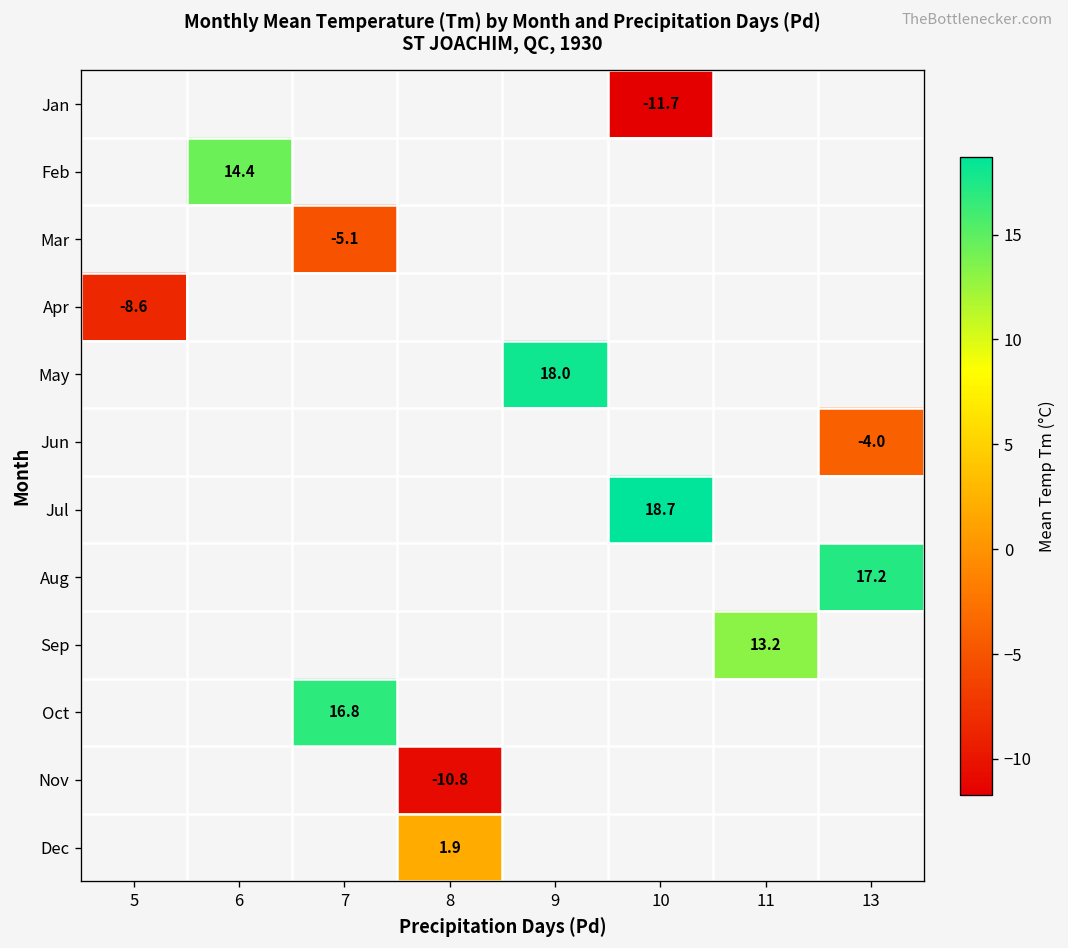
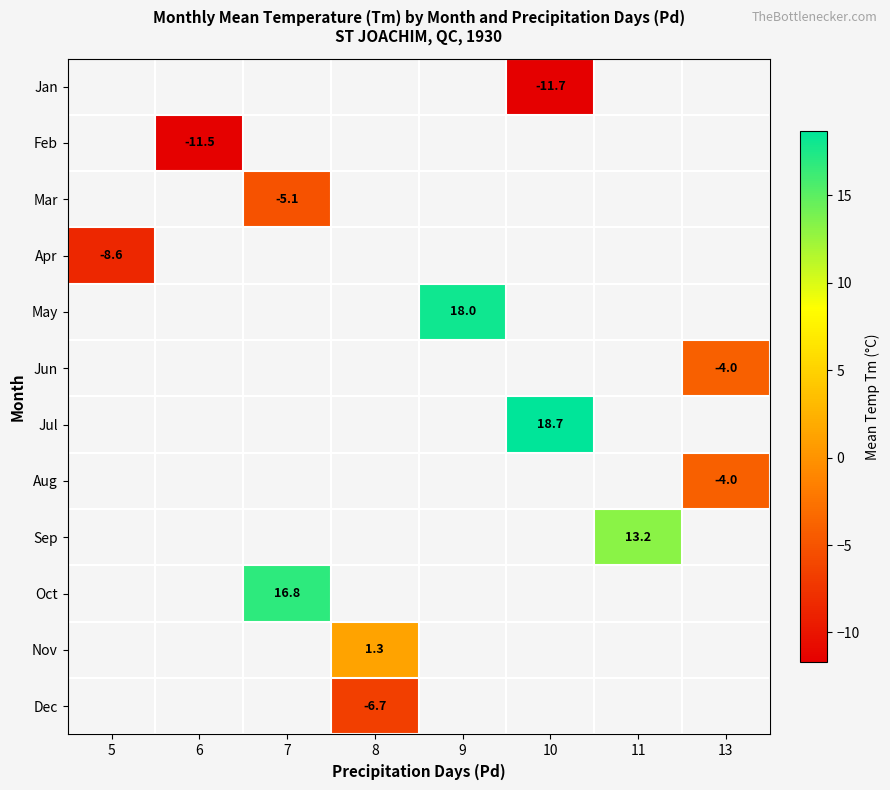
Feb, 6: 14.4 -> -11.5
Aug, 13: 17.2 -> -4.0
Nov, 8: -10.8 -> 1.3
Dec, 8: 1.9 -> -6.7
